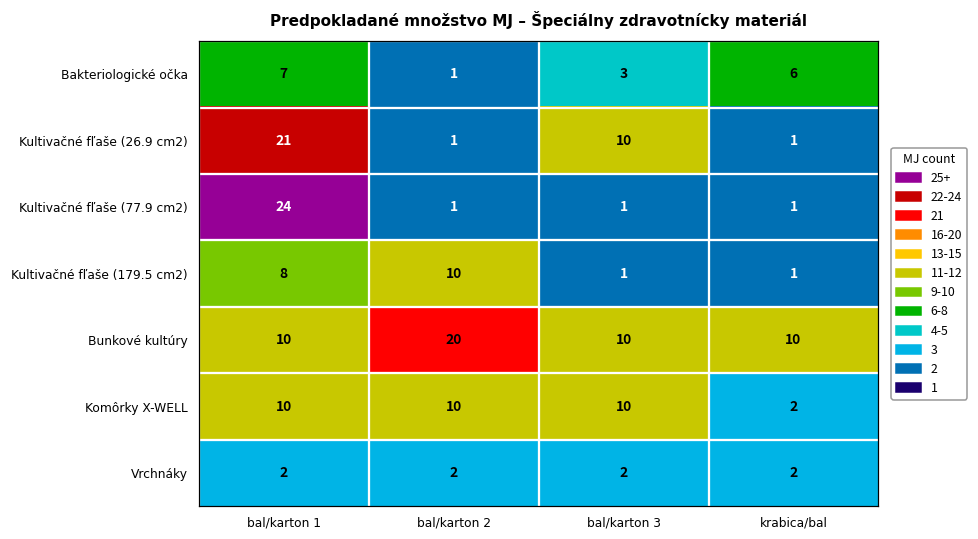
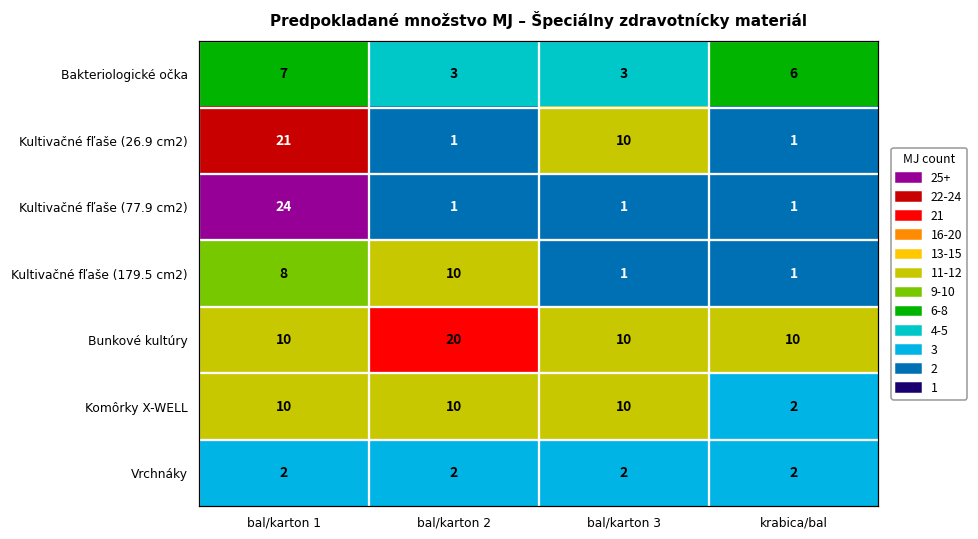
Bakteriologické očka, bal/karton 2: 1 -> 3
